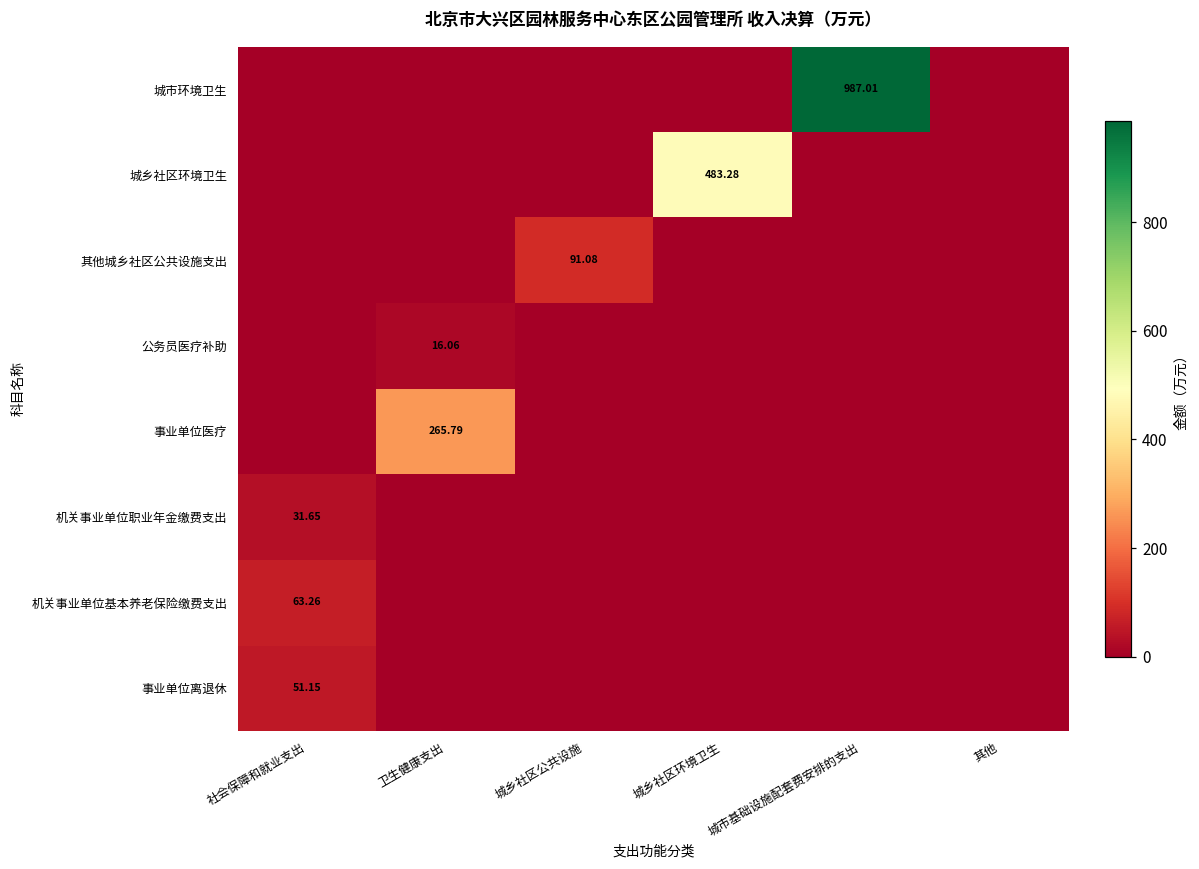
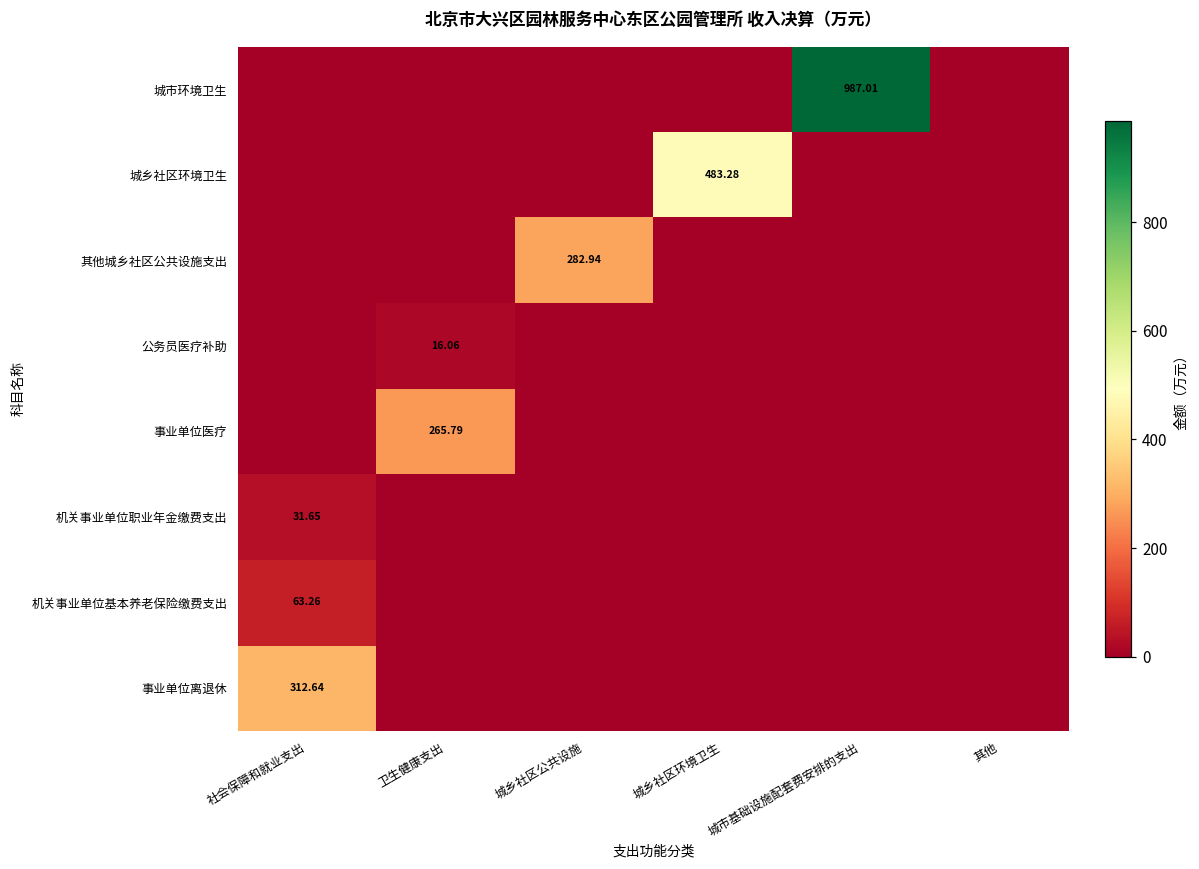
其他城乡社区公共设施支出, 城乡社区公共设施: 91.08 -> 282.94
事业单位离退休, 社会保障和就业支出: 51.15 -> 312.64
